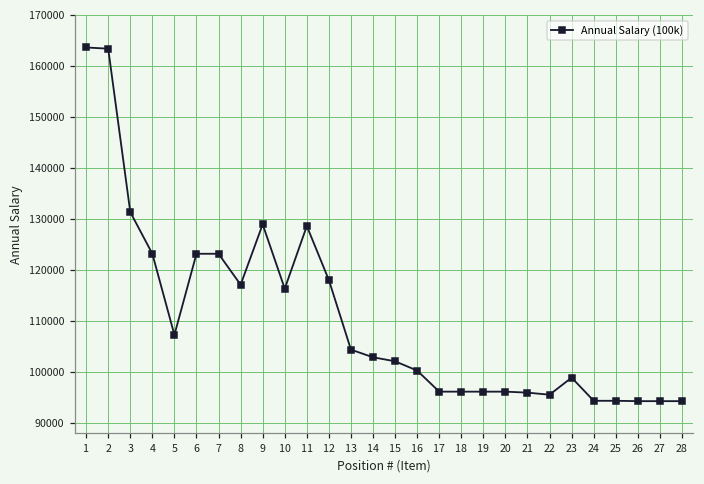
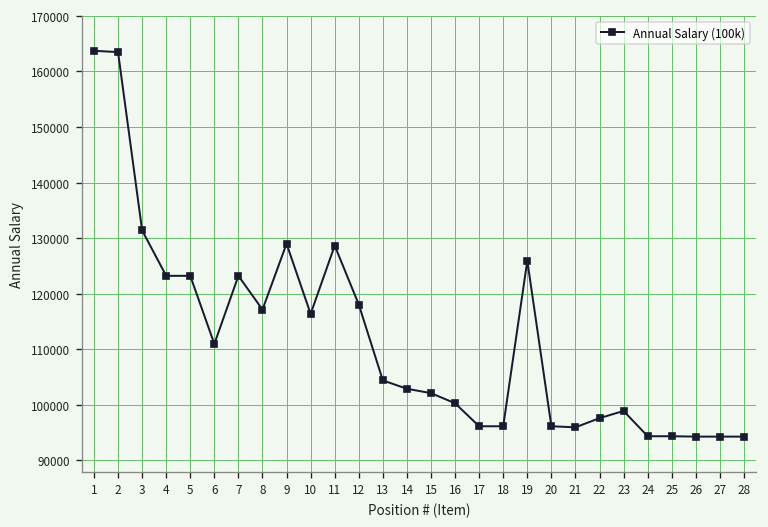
5: 107000 -> 123000
6: 123000 -> 111000
19: 96000 -> 126000
22: 96000 -> 98000
